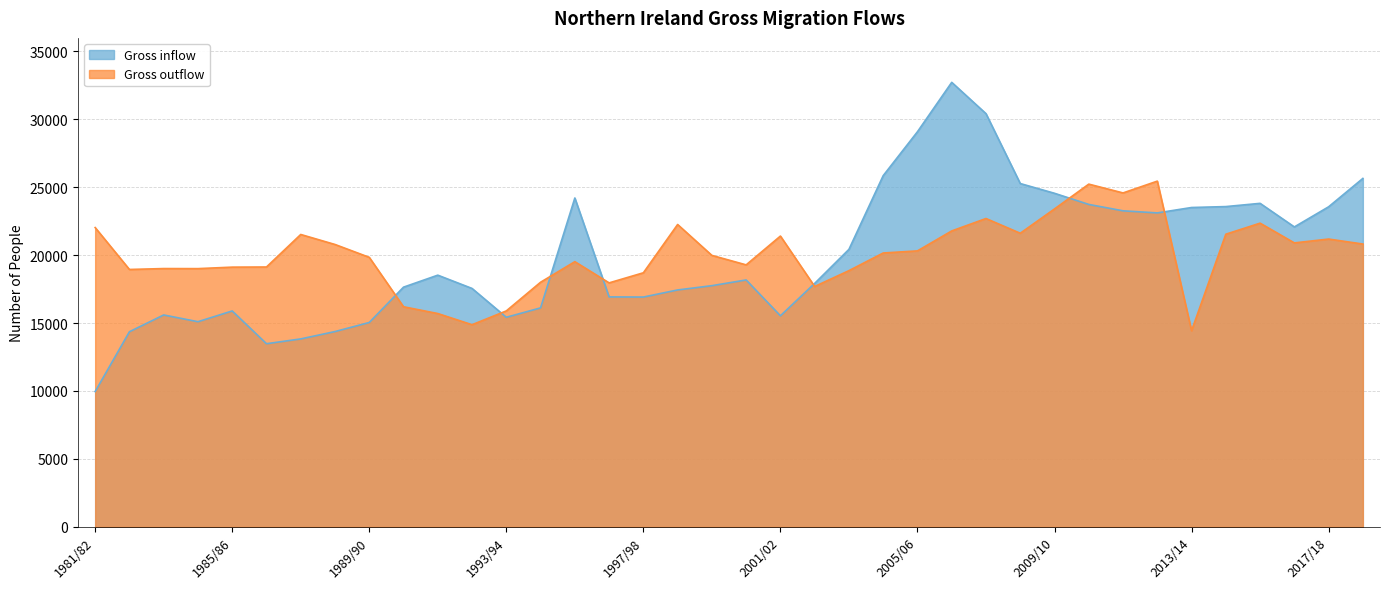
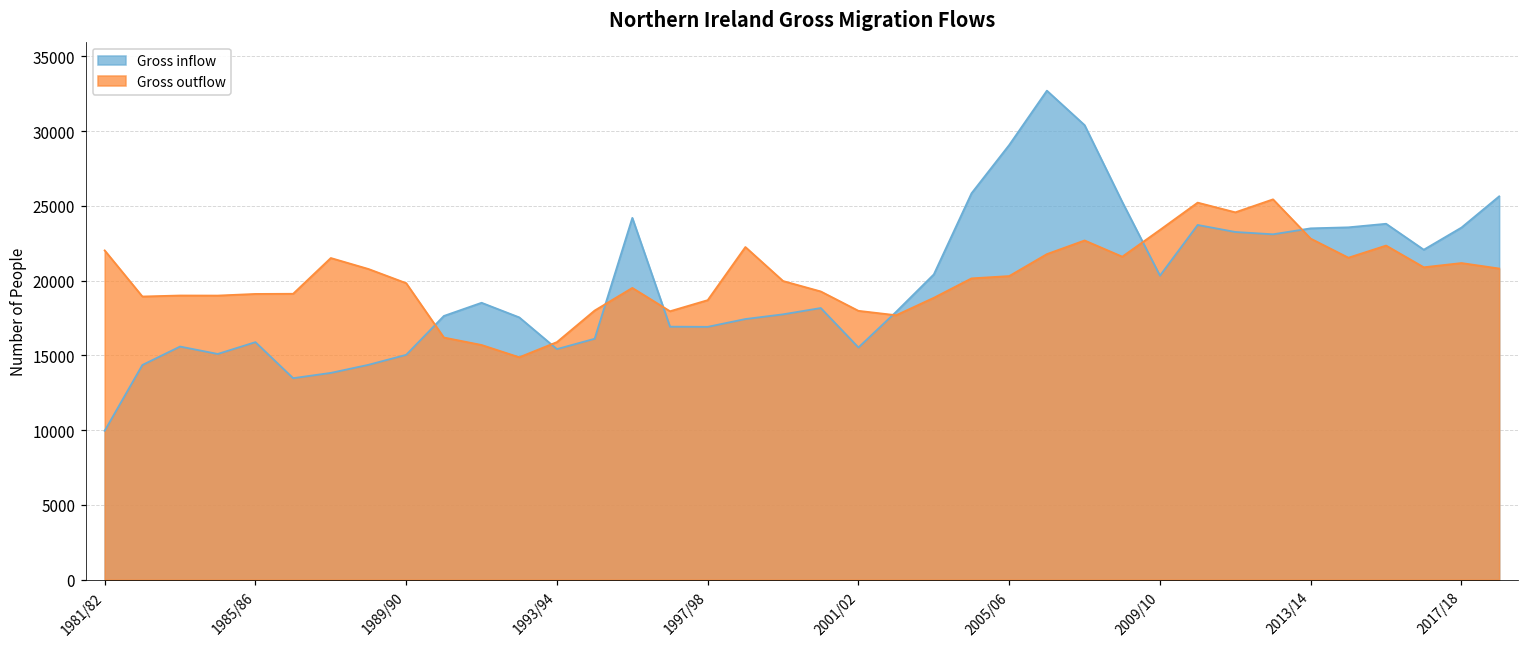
Gross outflow, 2001/02: 21400 -> 18000
Gross inflow, 2009/10: 24500 -> 20300
Gross outflow, 2013/14: 14400 -> 22800
